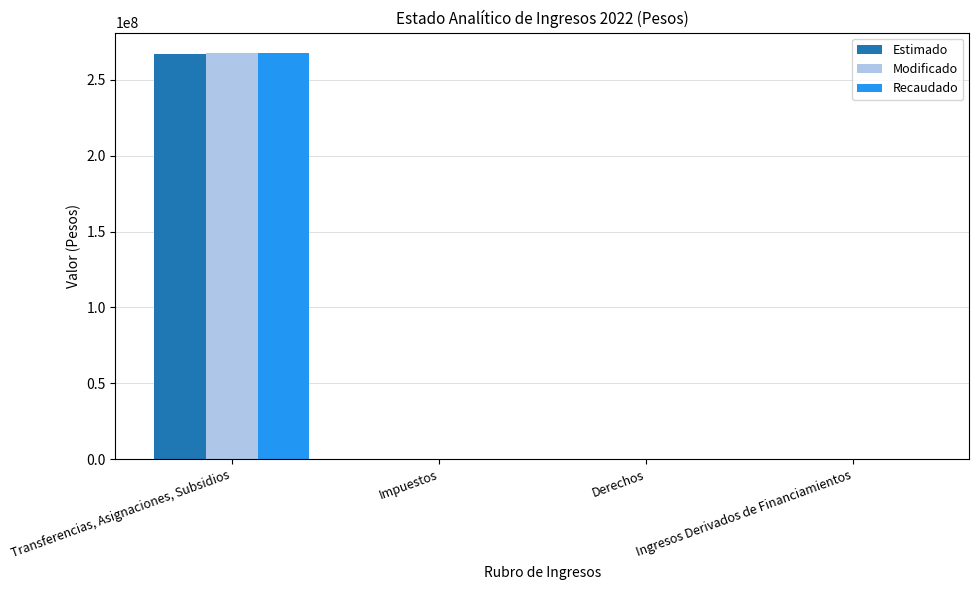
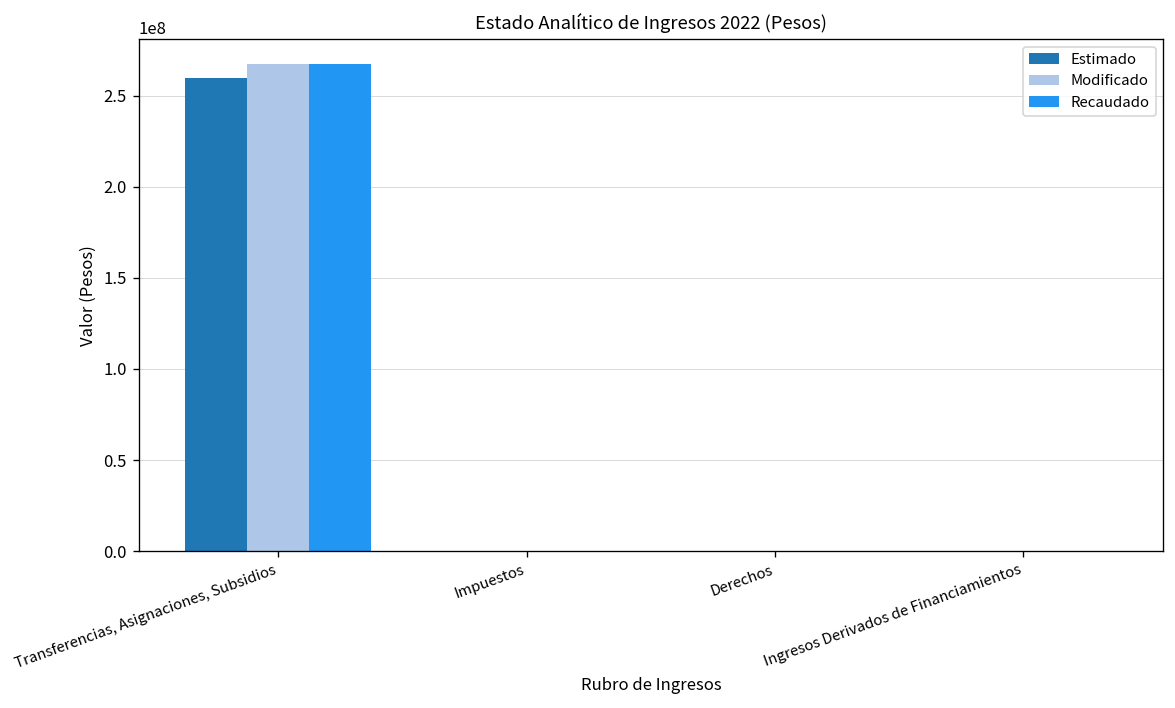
Estimado, Transferencias, Asignaciones, Subsidios: 267000000 -> 260000000
